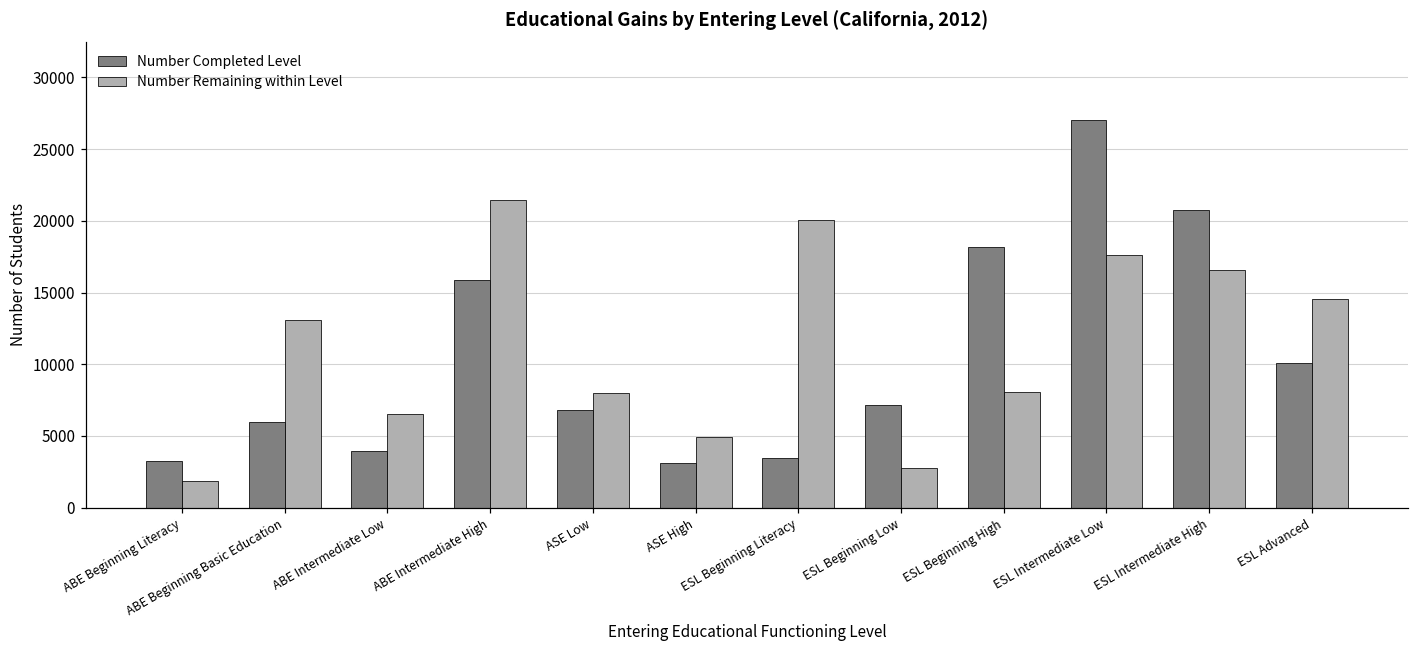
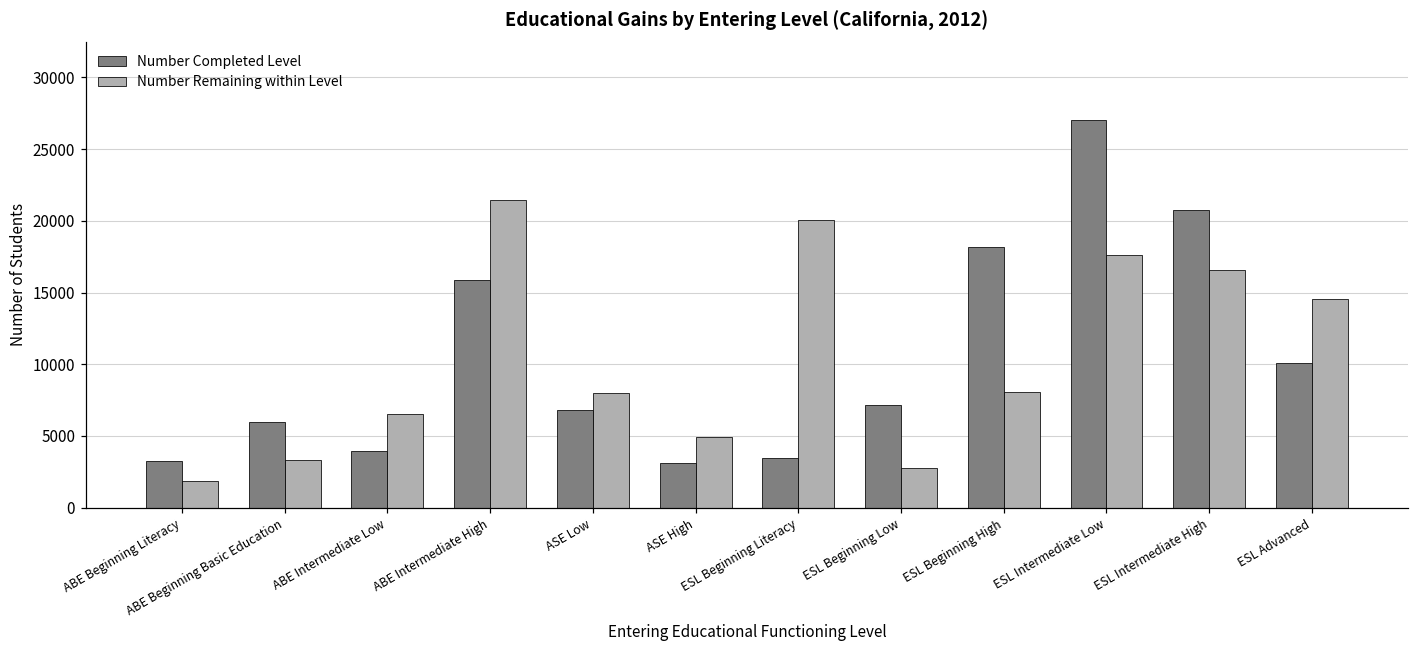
Number Remaining within Level, ABE Beginning Basic Education: 13100 -> 3400
